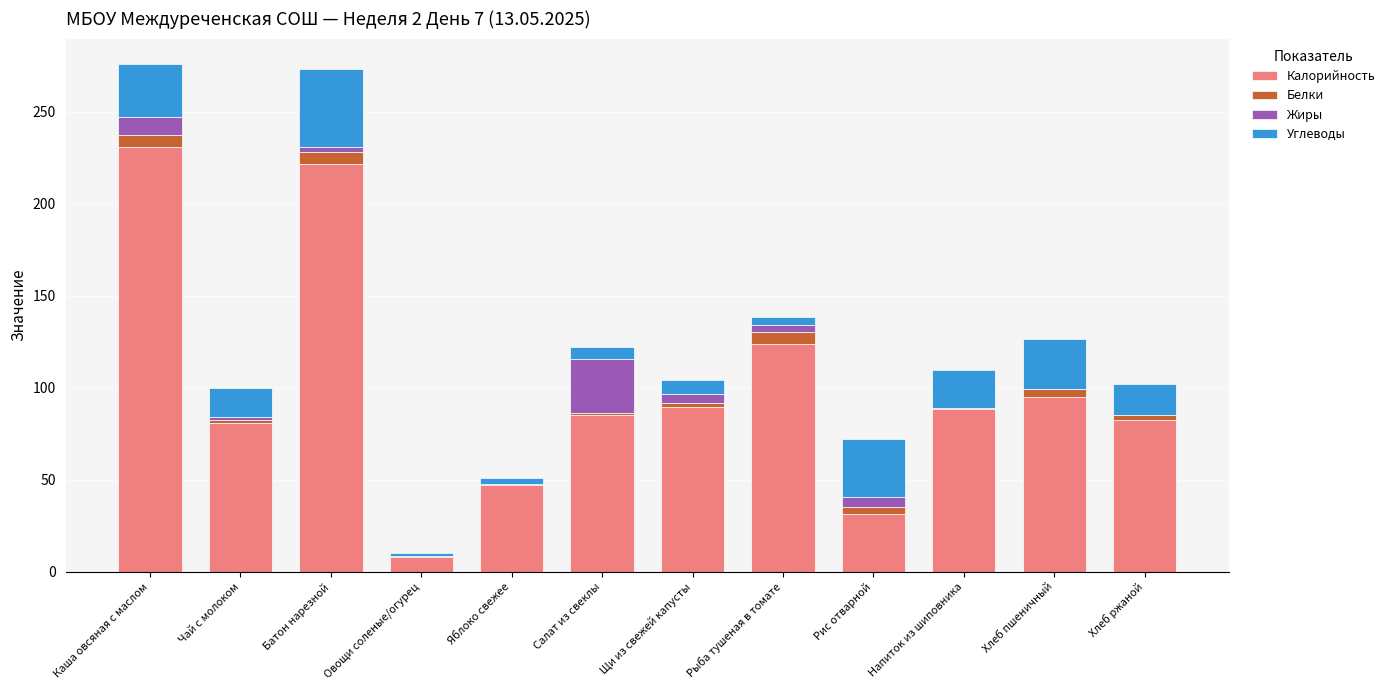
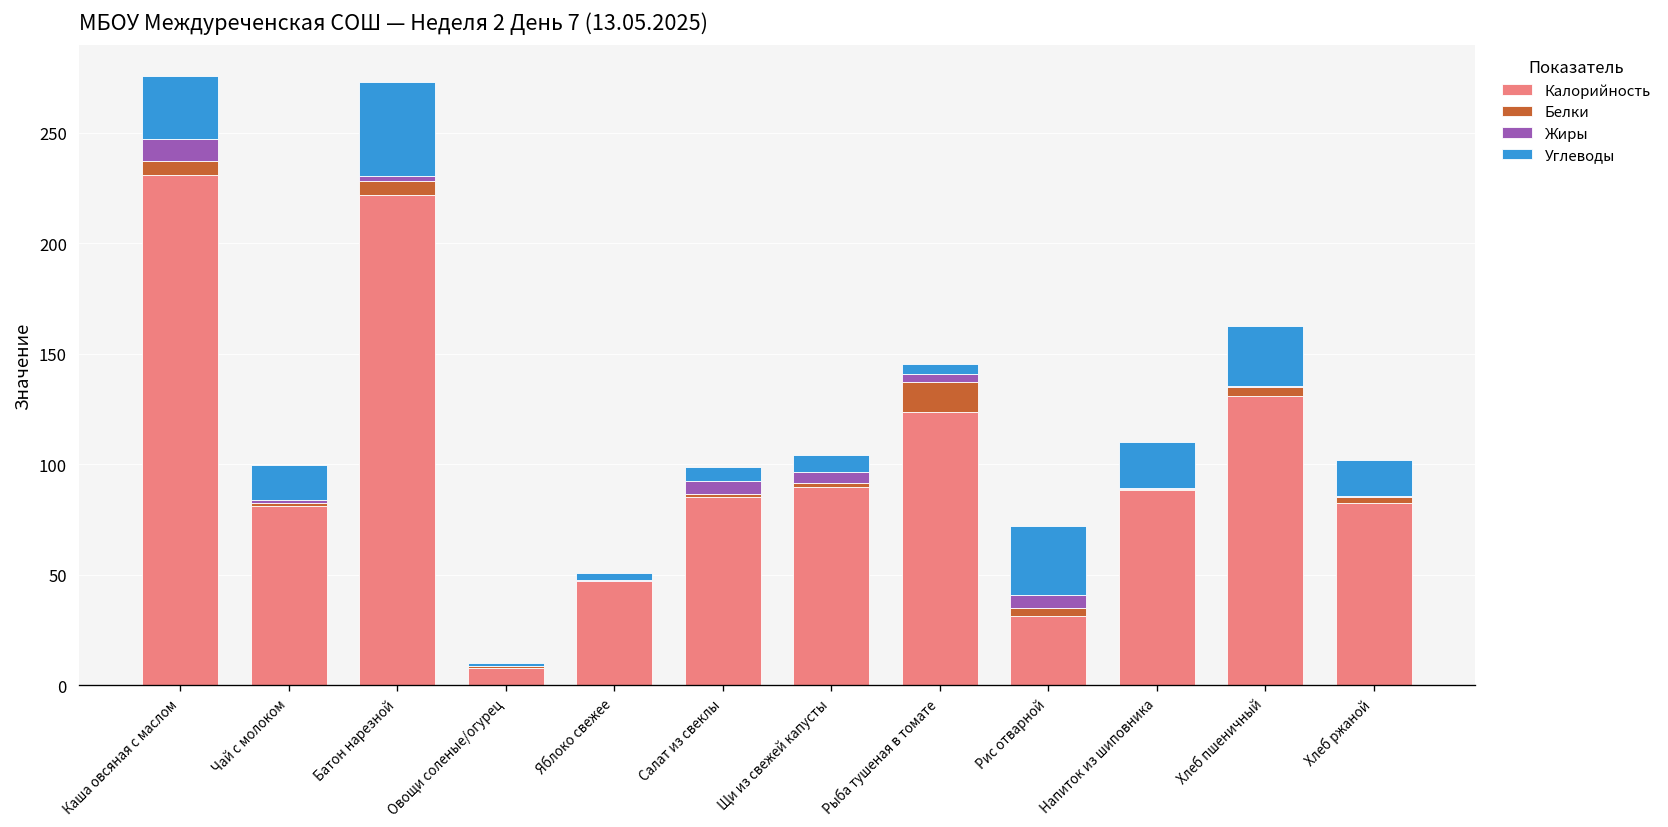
Жиры, Салат из свеклы: 29 -> 6
Белки, Рыба тушеная в томате: 7 -> 14
Калорийность, Хлеб пшеничный: 95 -> 131
